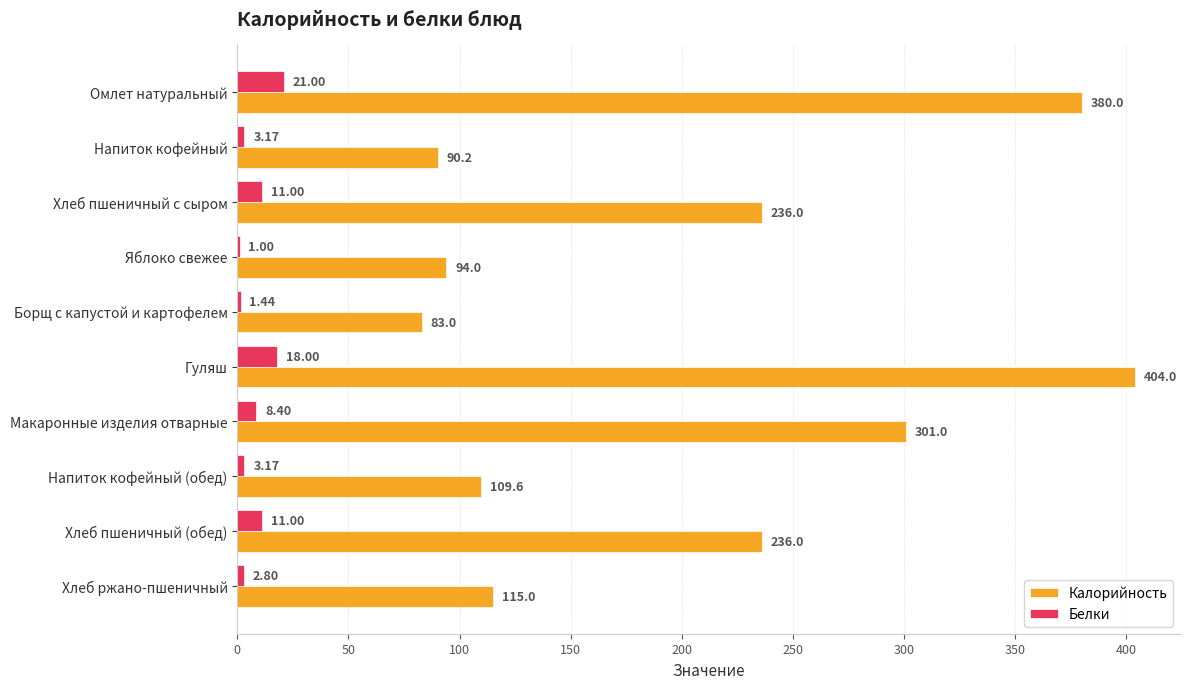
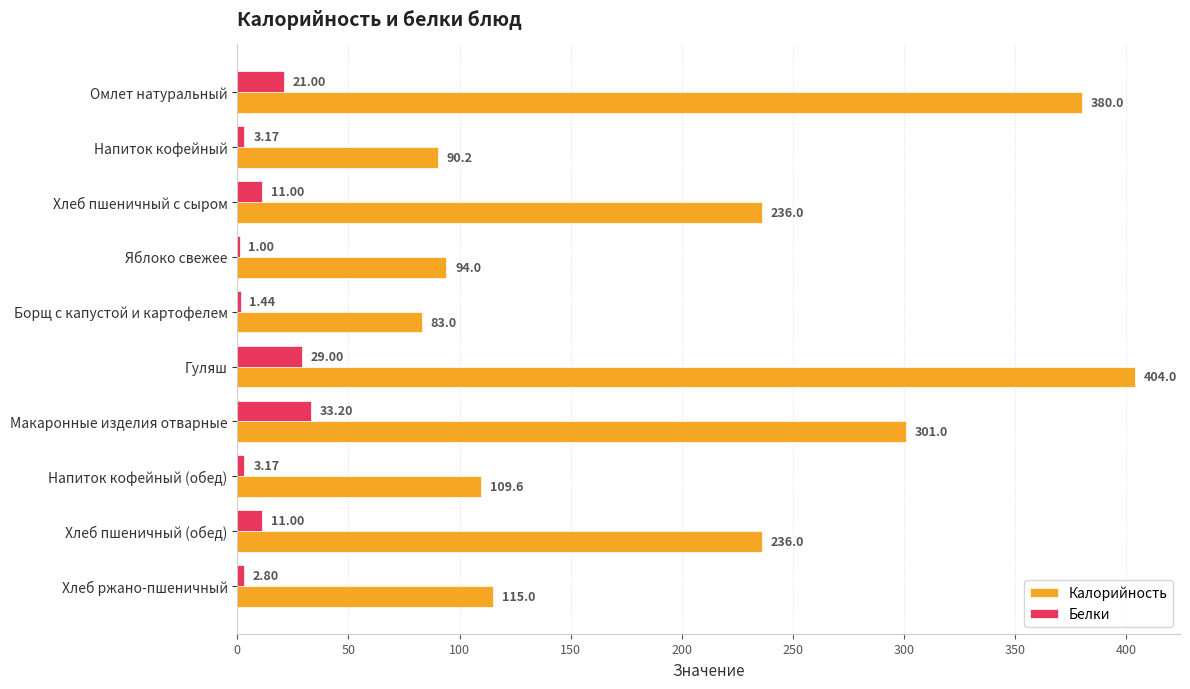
Белки, Гуляш: 18.00 -> 29.00
Белки, Макаронные изделия отварные: 8.40 -> 33.20
